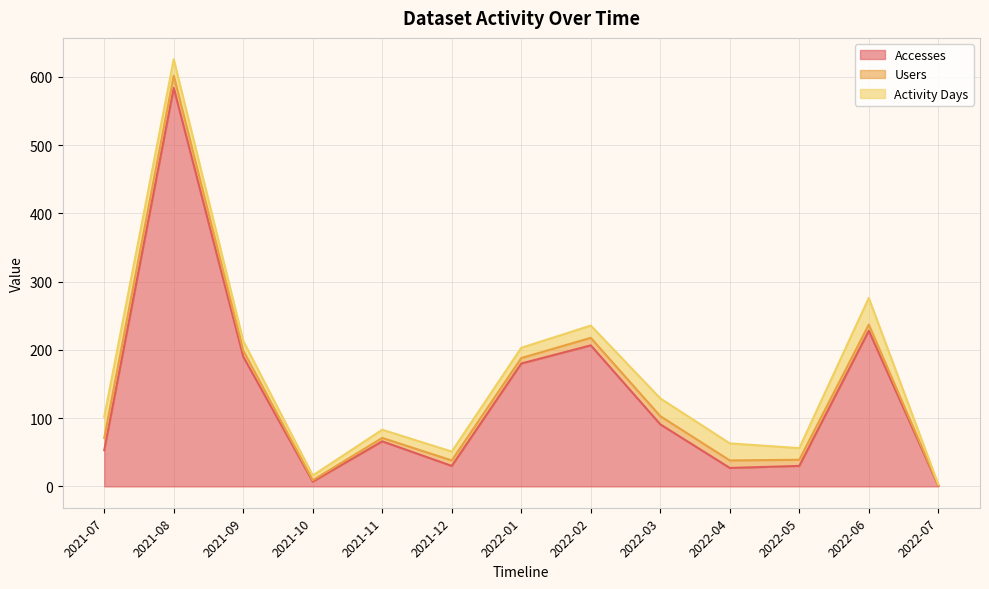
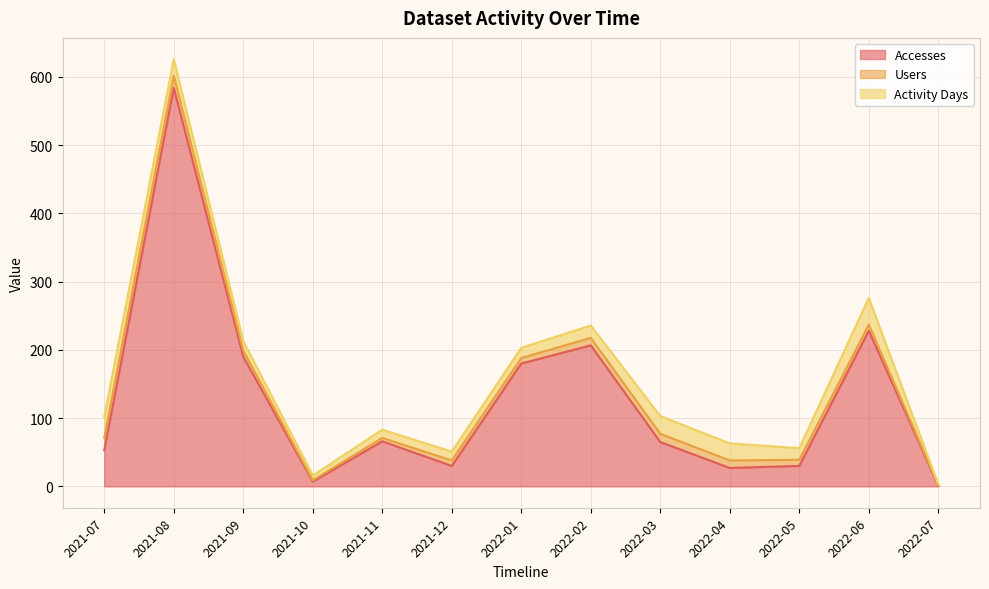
Accesses, 2022-03: 90 -> 70
